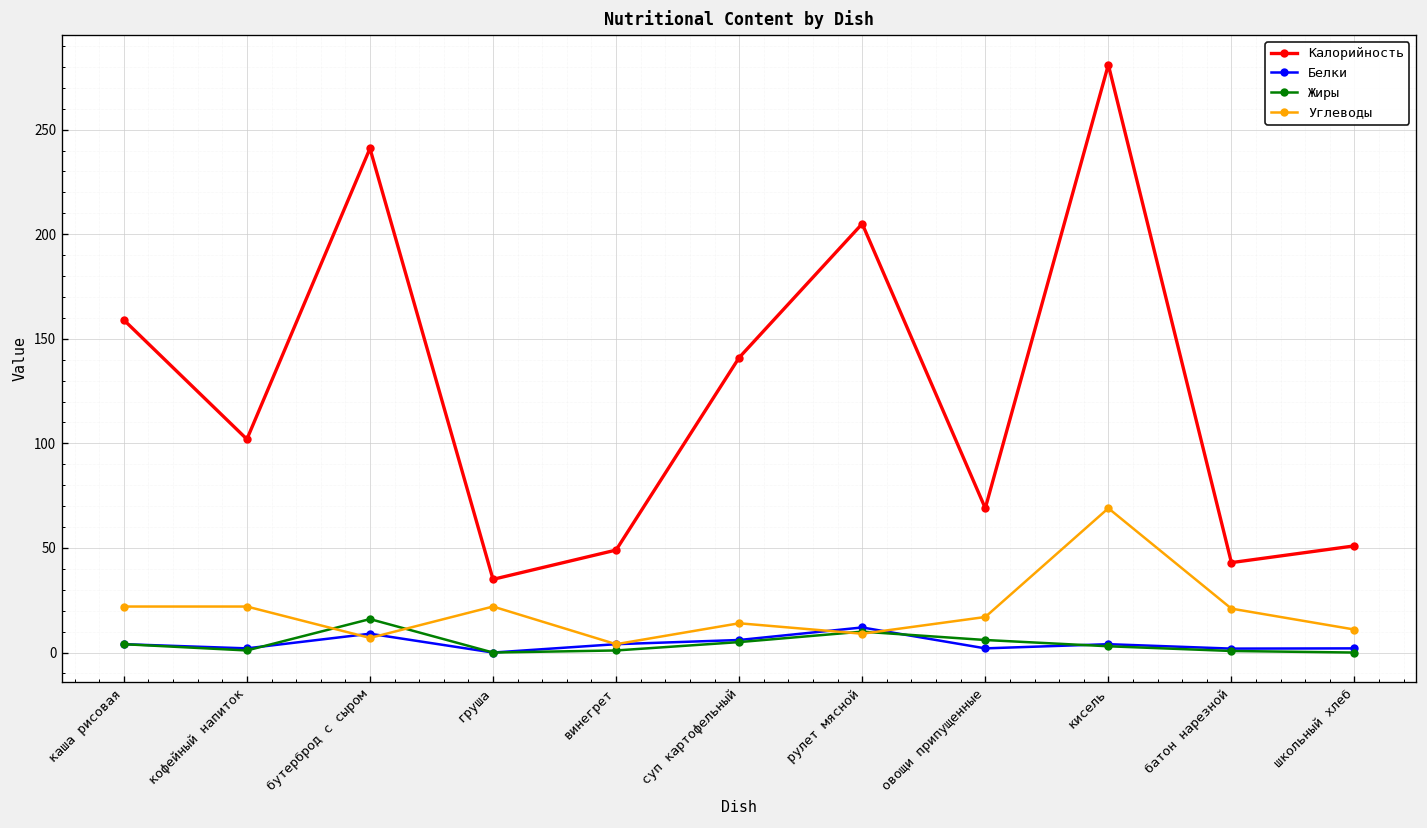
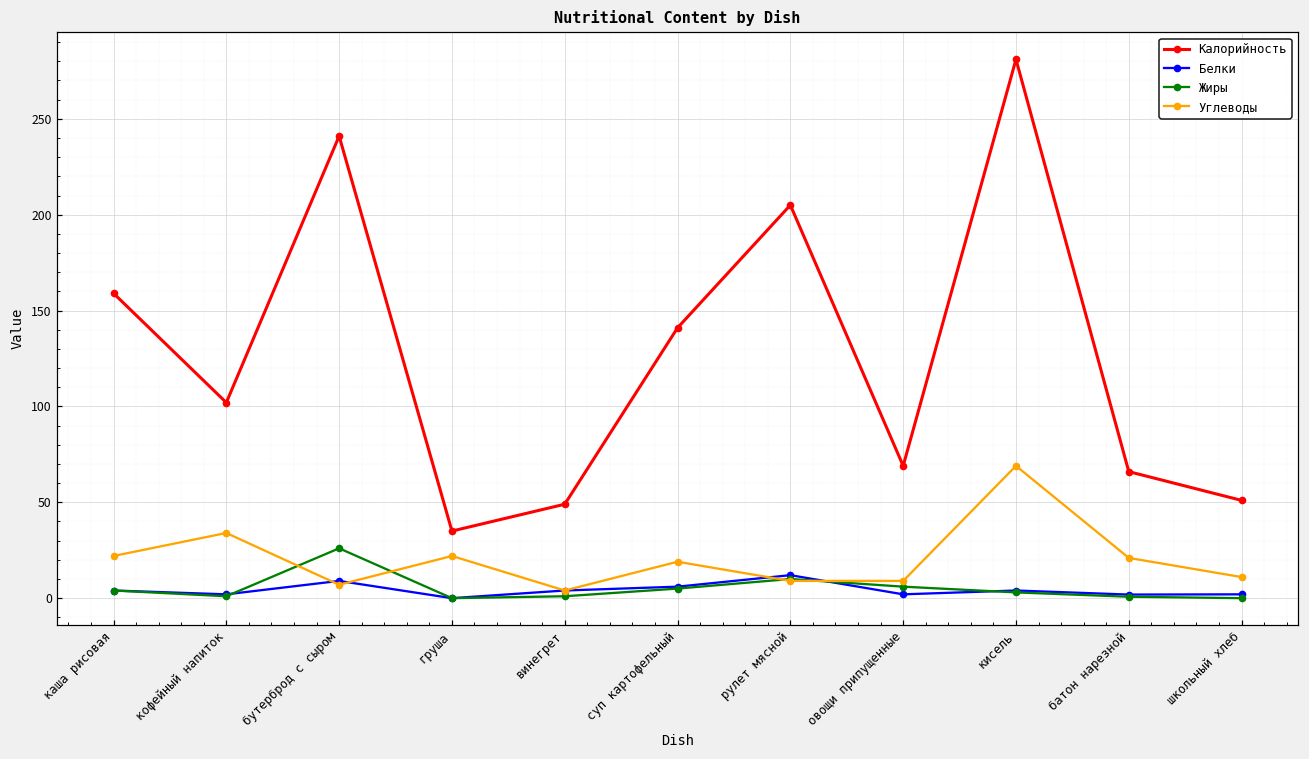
Углеводы, кофейный напиток: 22 -> 34
Жиры, бутерброд с сыром: 16 -> 26
Углеводы, суп картофельный: 14 -> 19
Углеводы, овощи припущенные: 17 -> 9
Калорийность, батон нарезной: 43 -> 66
